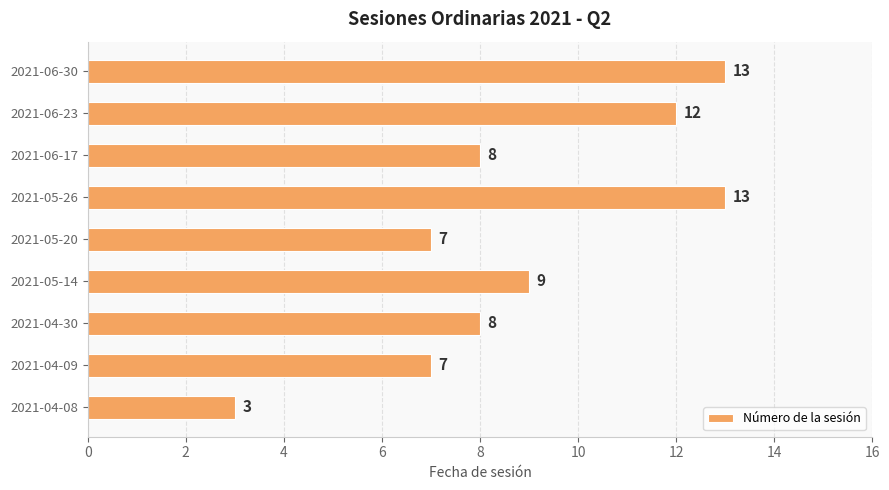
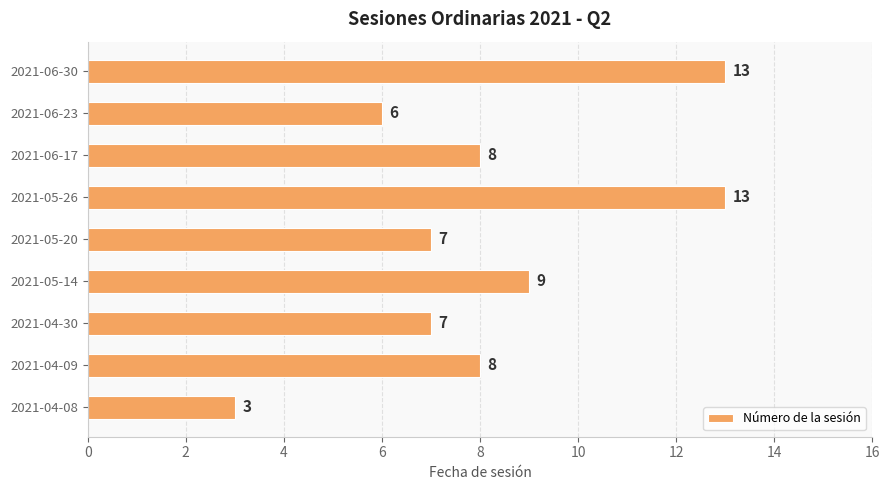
2021-06-23: 12 -> 6
2021-04-30: 8 -> 7
2021-04-09: 7 -> 8
